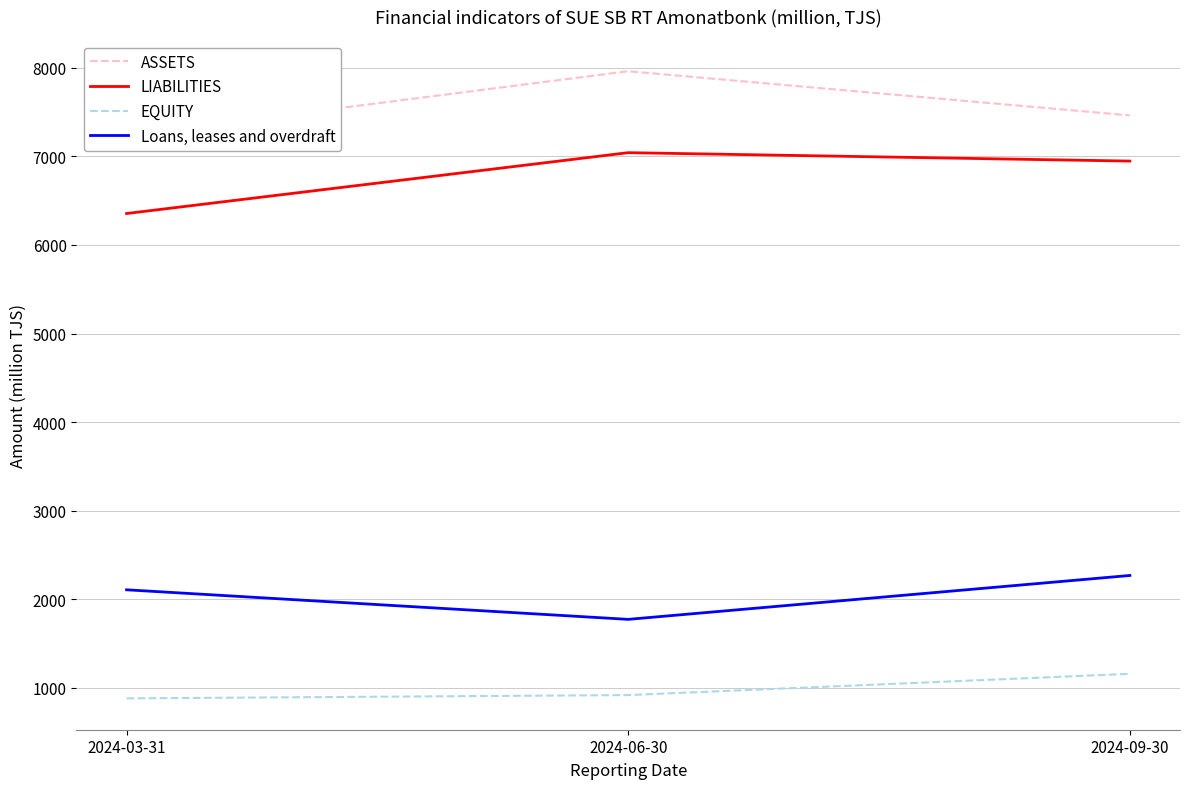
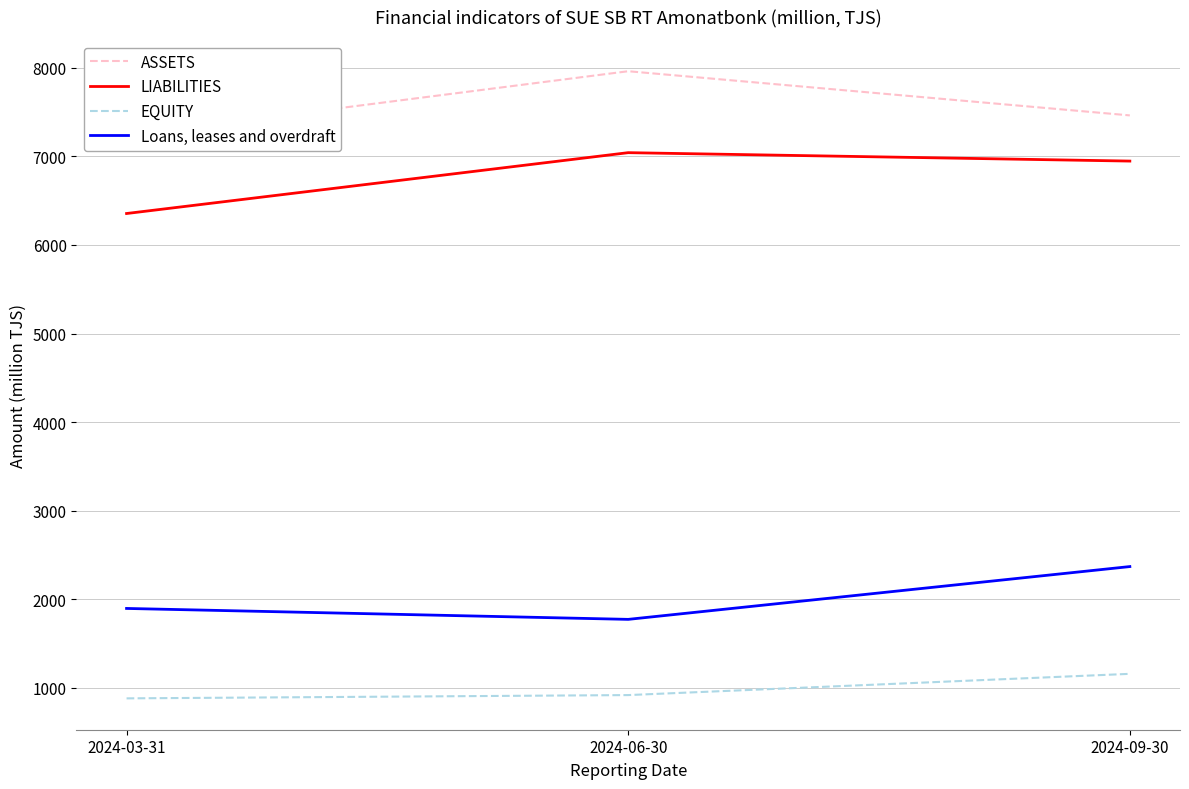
Loans, leases and overdraft, 2024-03-31: 2100 -> 1900
Loans, leases and overdraft, 2024-09-30: 2300 -> 2400
